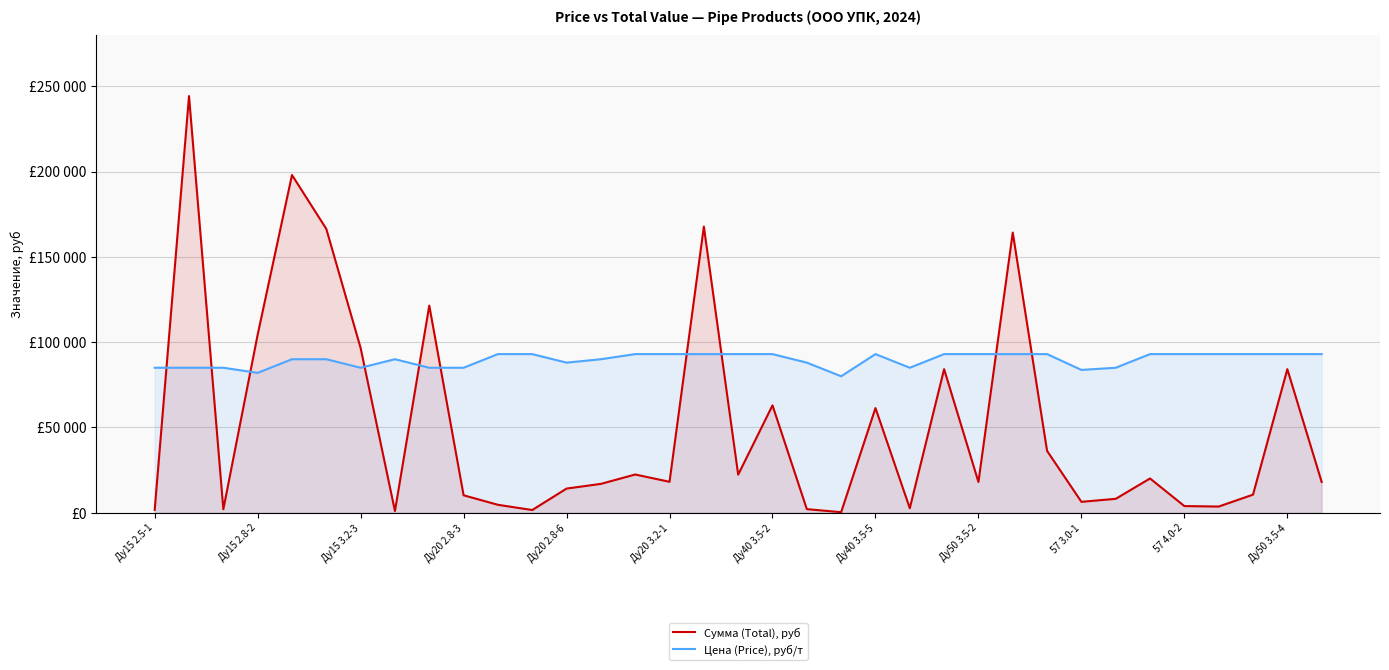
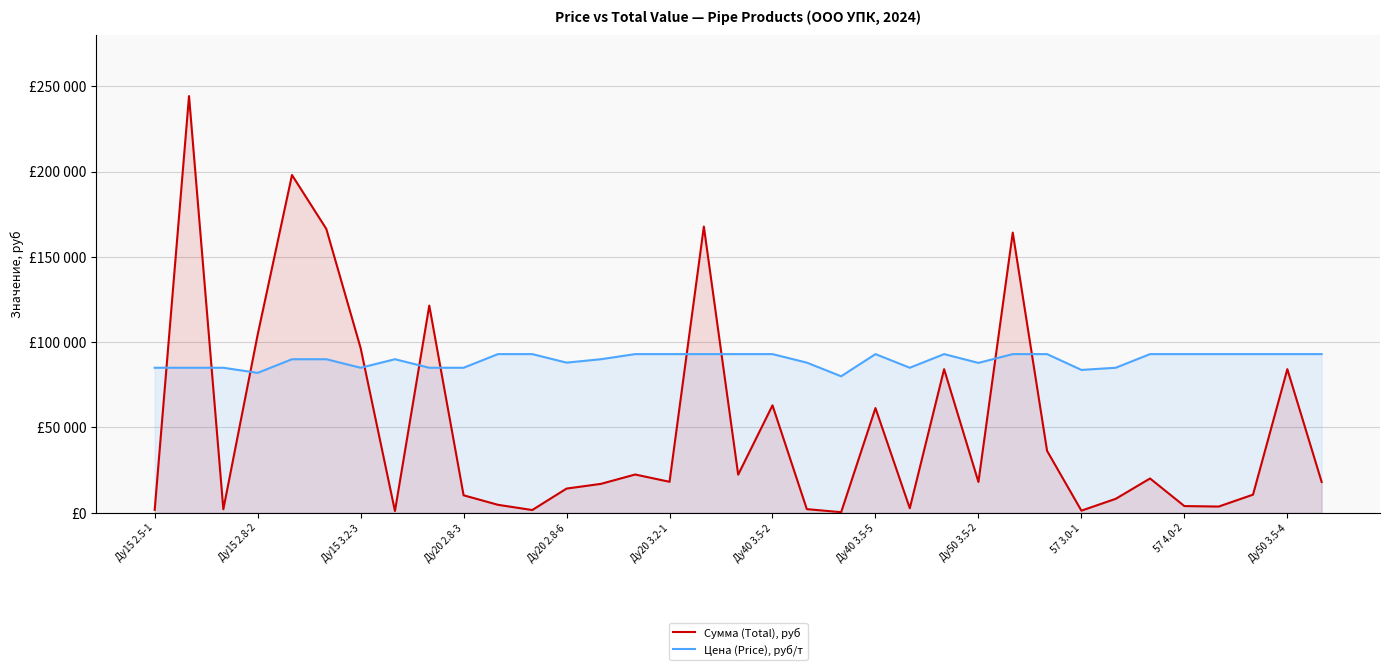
Цена (Price), руб/т, Ду50 3.5-2: £93000 -> £88000
Сумма (Total), руб, 57 3.0-1: £6000 -> £1000
